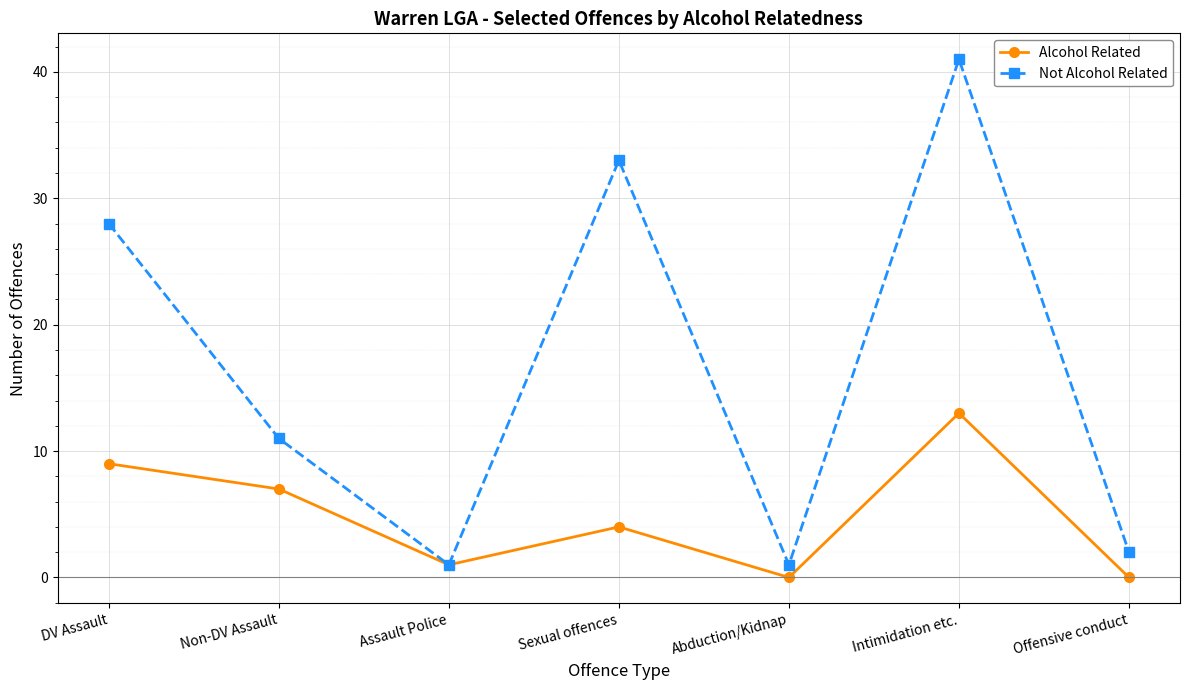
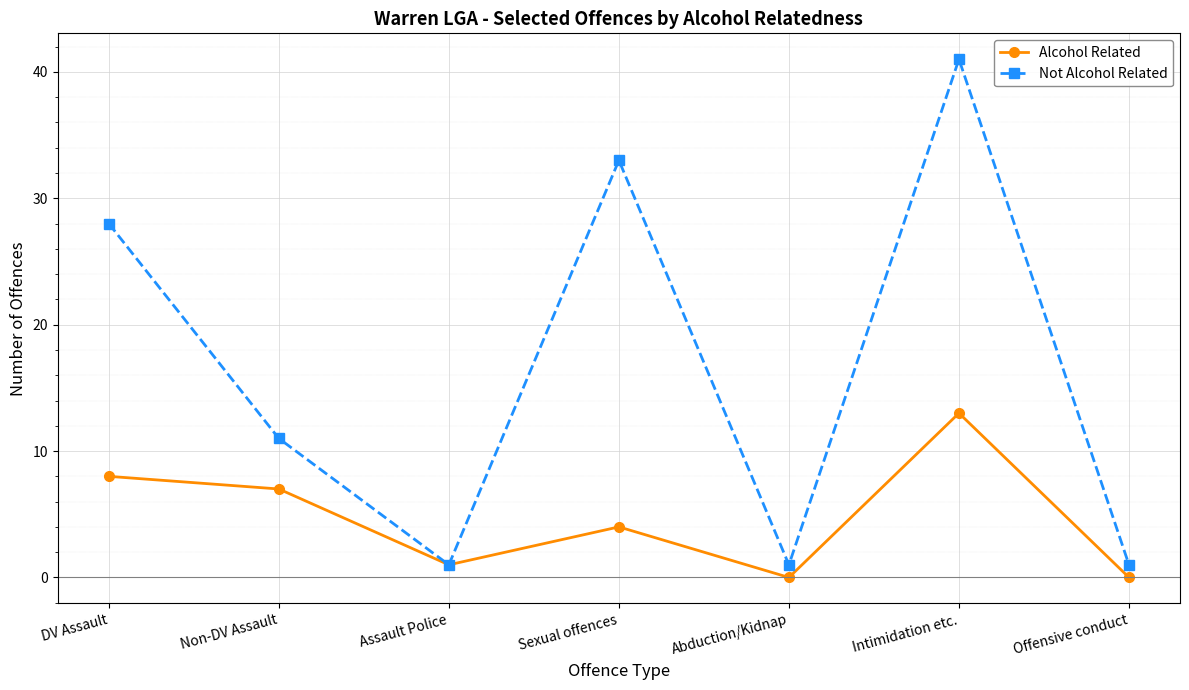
Alcohol Related, DV Assault: 9 -> 8
Not Alcohol Related, Offensive conduct: 2 -> 1
